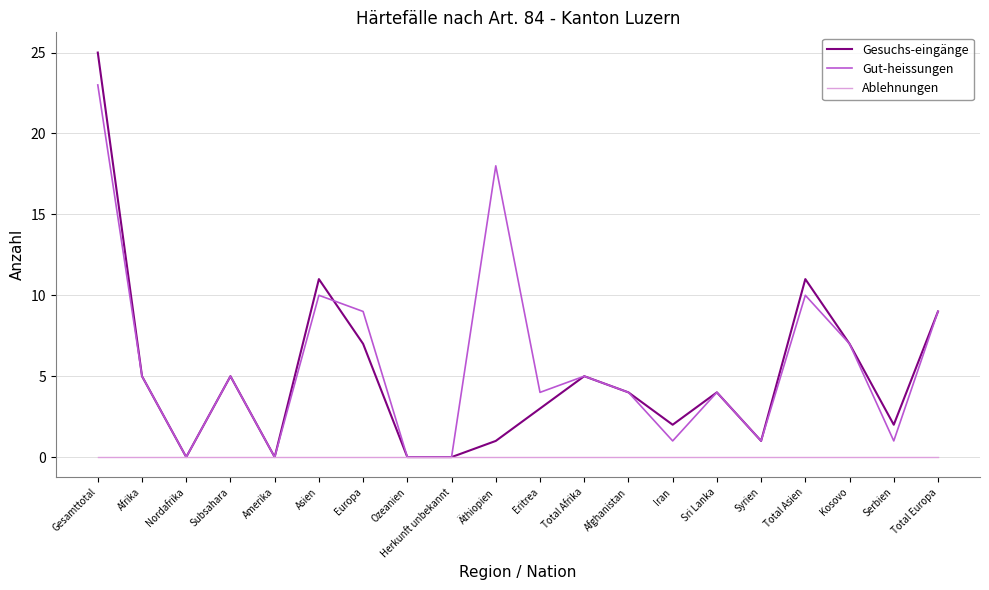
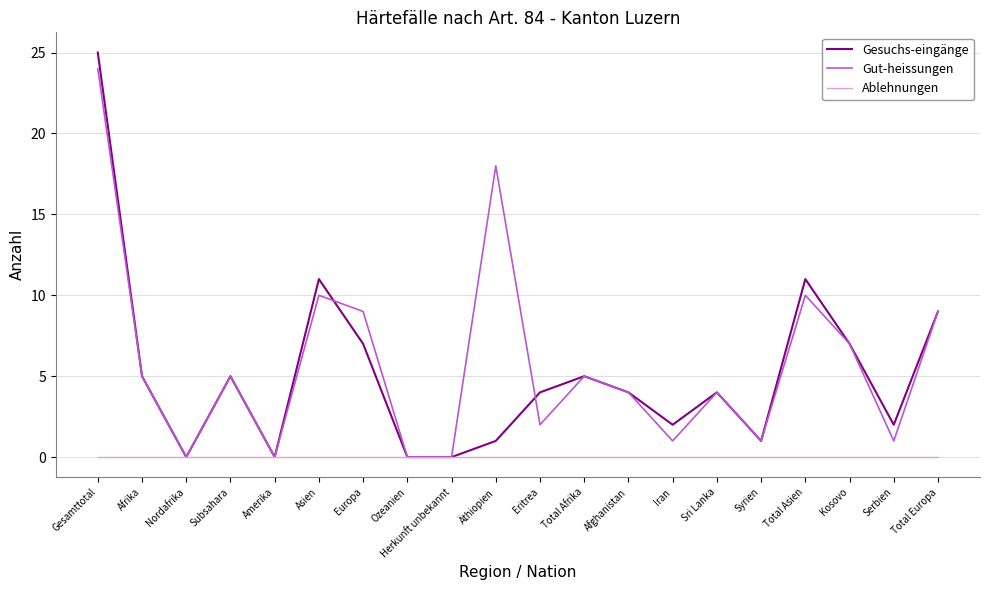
Gut-heissungen, Gesamttotal: 23 -> 24
Gesuchs-eingänge, Eritrea: 3 -> 4
Gut-heissungen, Eritrea: 4 -> 2
